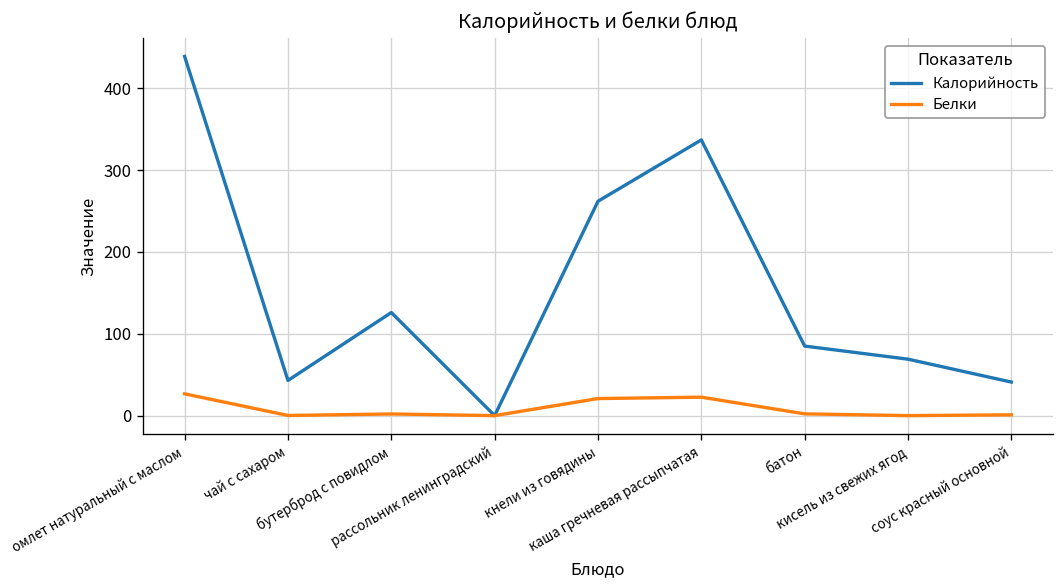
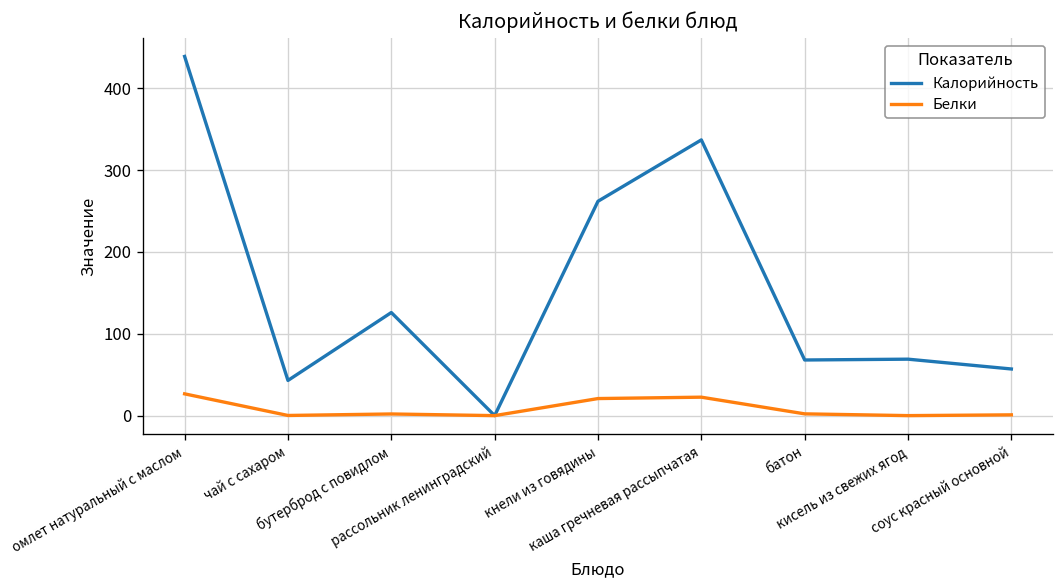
Калорийность, батон: 90 -> 70
Калорийность, соус красный основной: 40 -> 60
